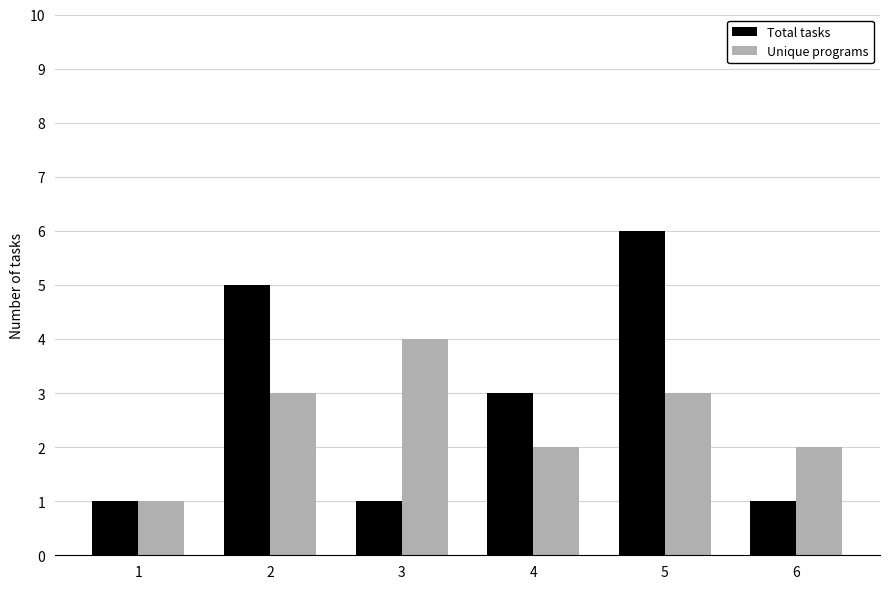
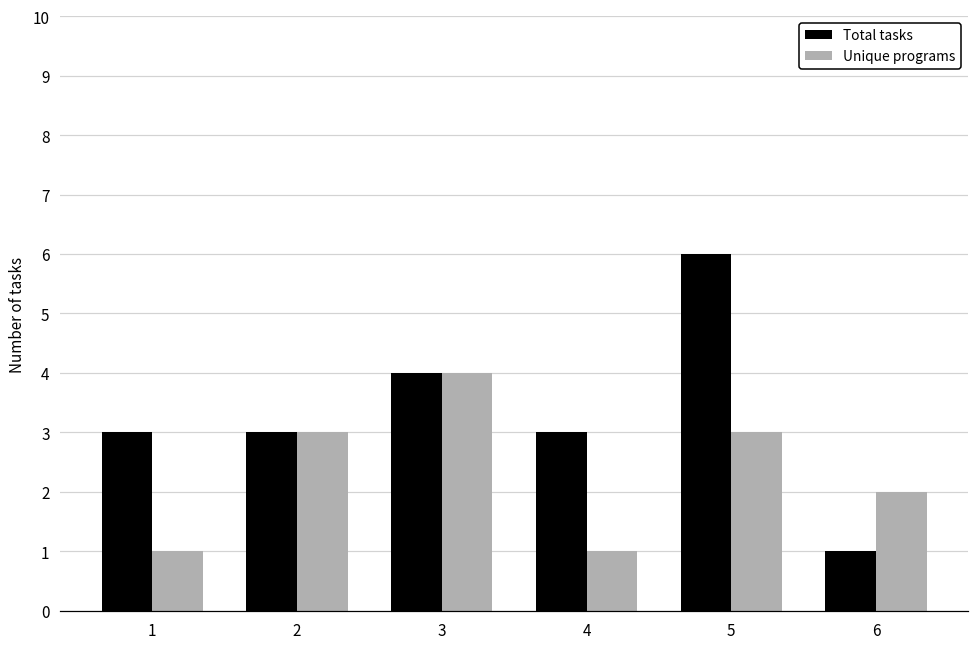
Total tasks, 1: 1 -> 3
Total tasks, 2: 5 -> 3
Total tasks, 3: 1 -> 4
Unique programs, 4: 2 -> 1
